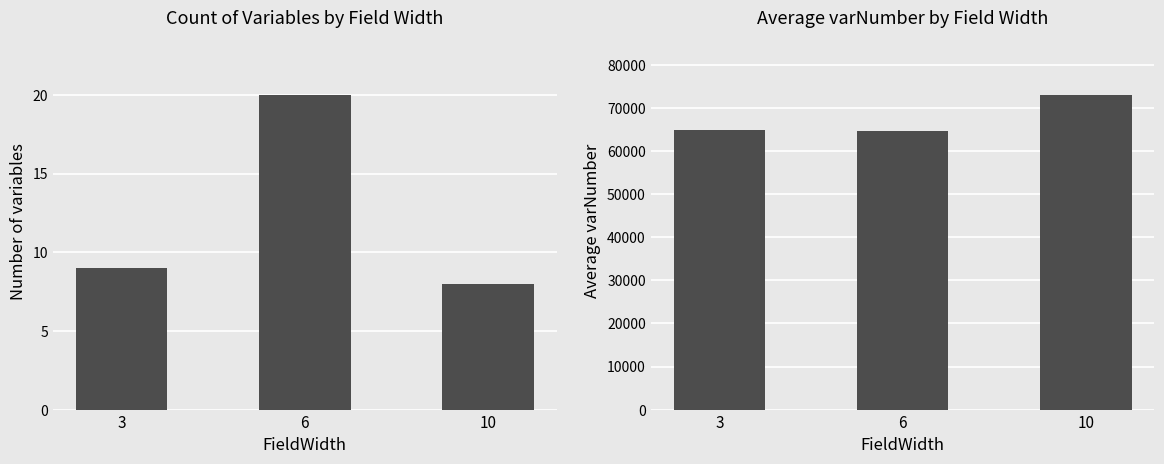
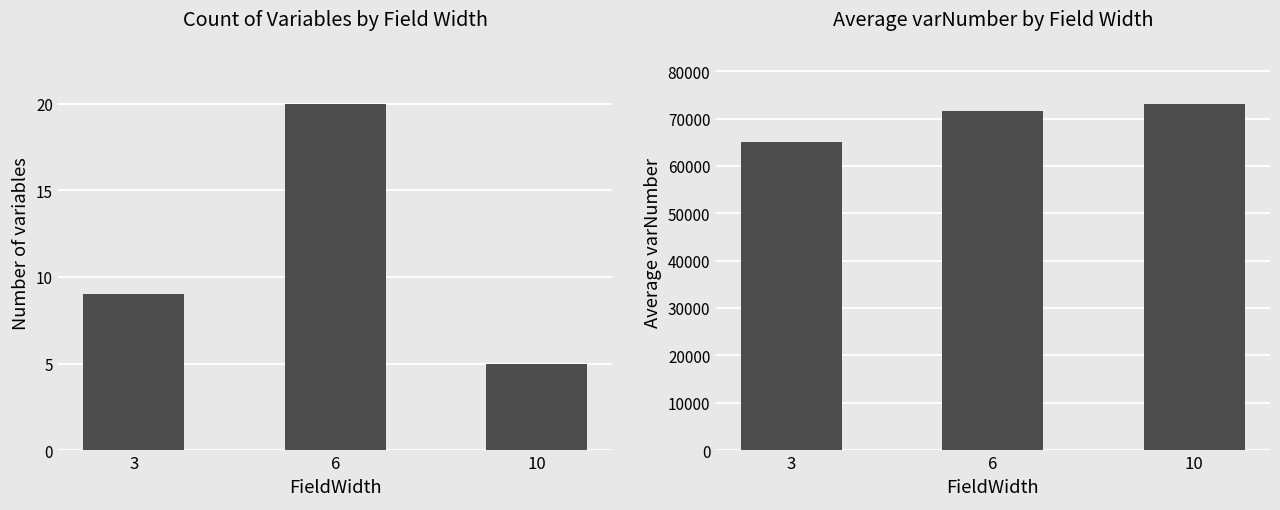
Count of Variables by Field Width, 10: 8 -> 5
Average varNumber by Field Width, 6: 65000 -> 72000
